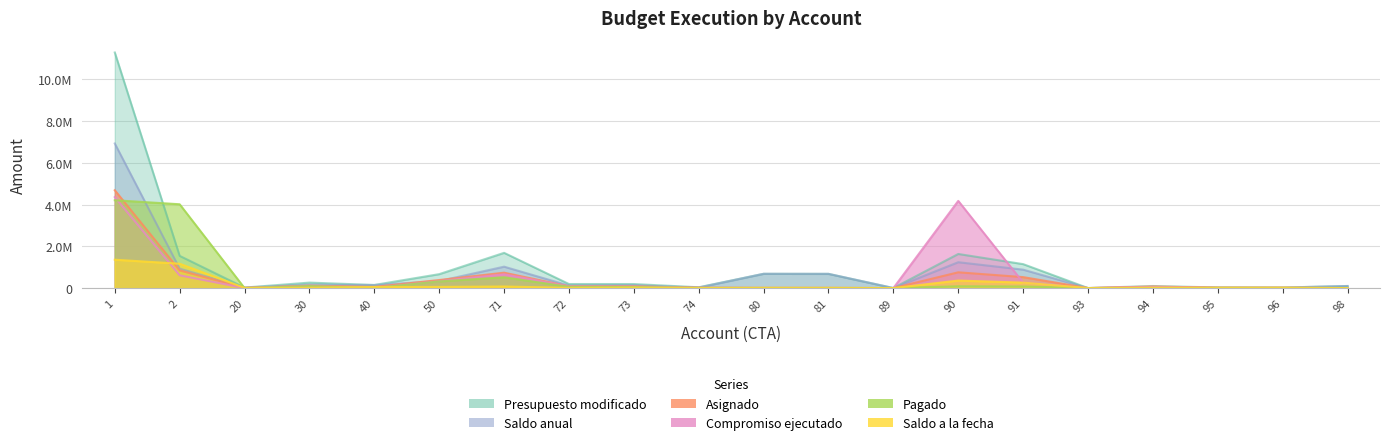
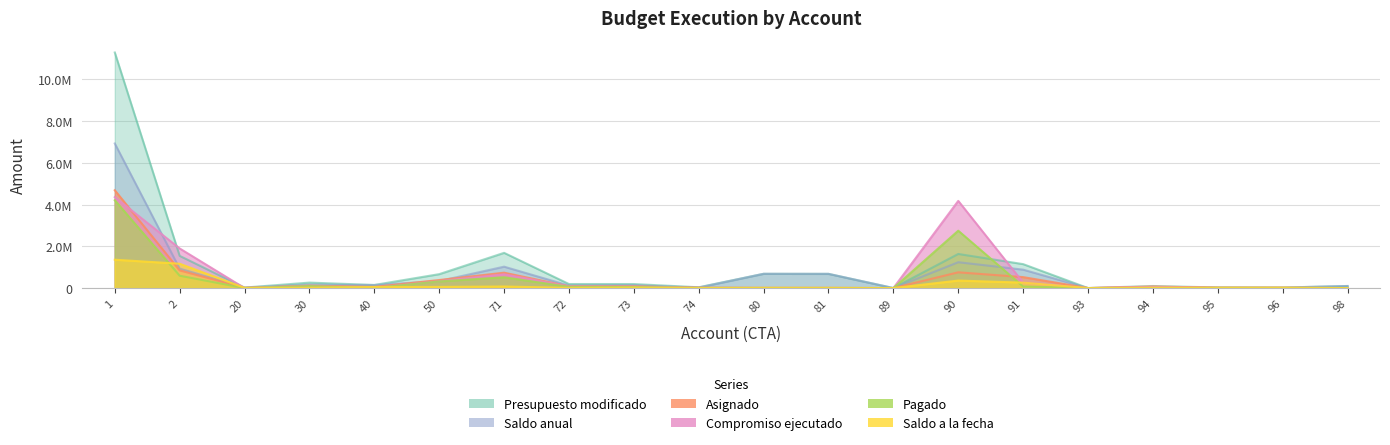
Compromiso ejecutado, 2: 600000 -> 1900000
Pagado, 2: 4000000 -> 600000
Pagado, 90: 100000 -> 2700000
